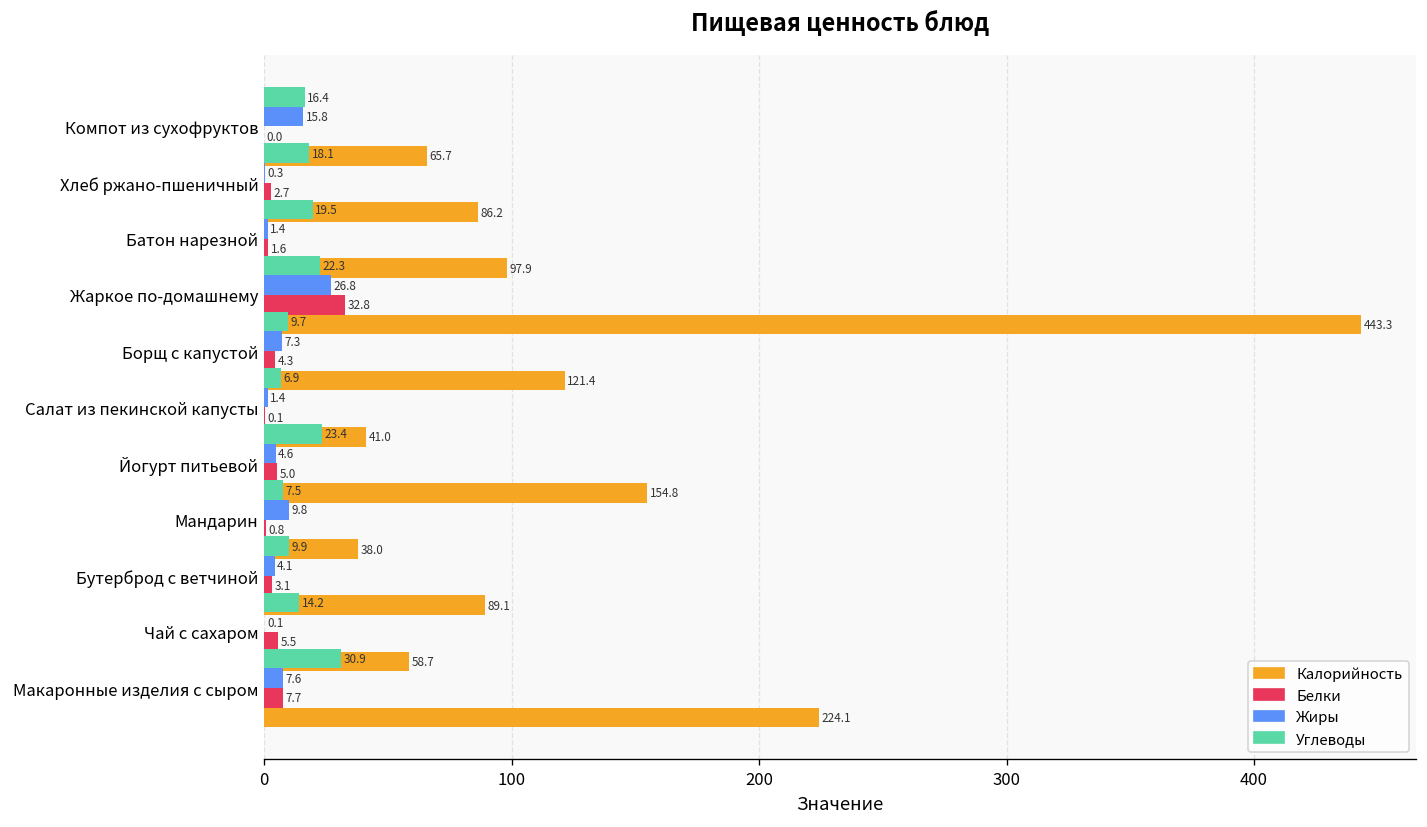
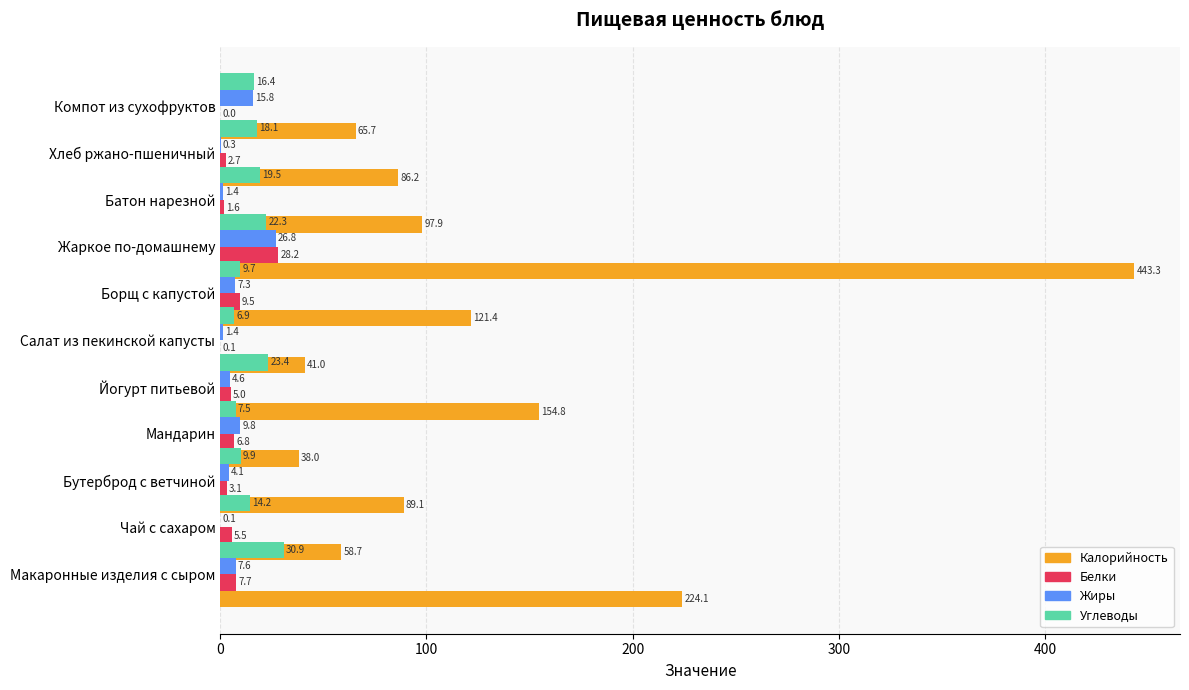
Белки, Жаркое по-домашнему: 32.8 -> 28.2
Белки, Борщ с капустой: 4.3 -> 9.5
Белки, Мандарин: 0.8 -> 6.8
